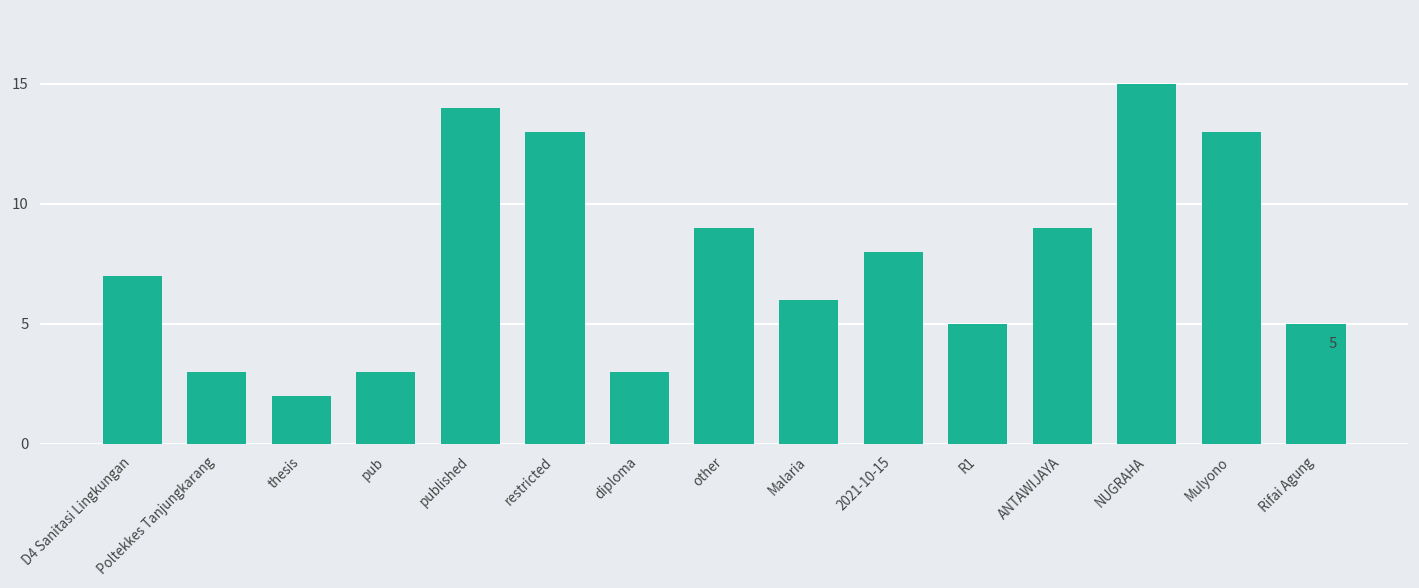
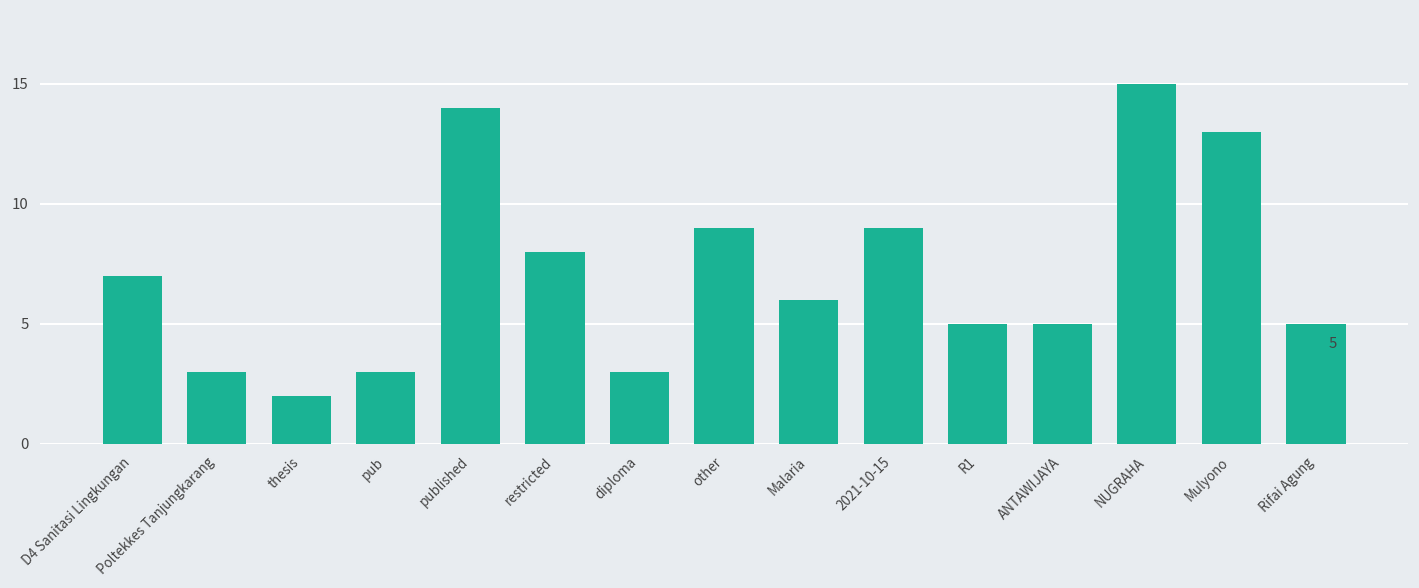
restricted: 13 -> 8
2021-10-15: 8 -> 9
ANTAWIJAYA: 9 -> 5
